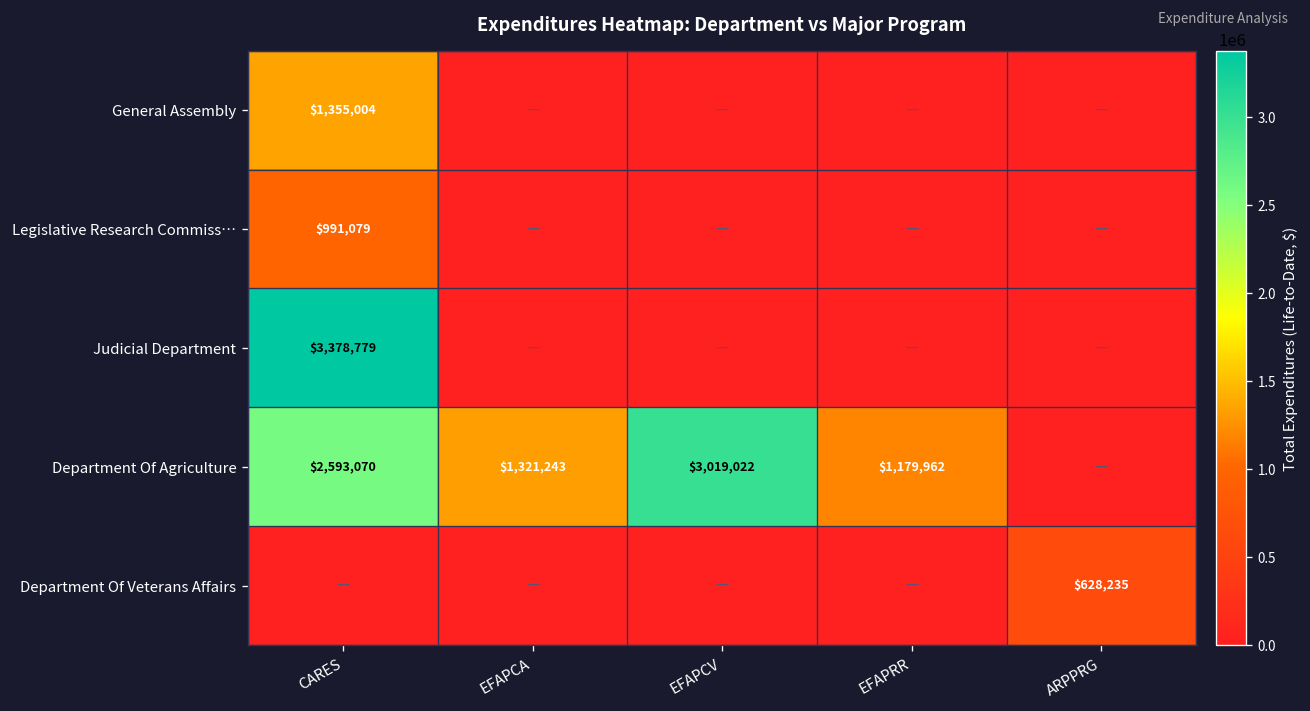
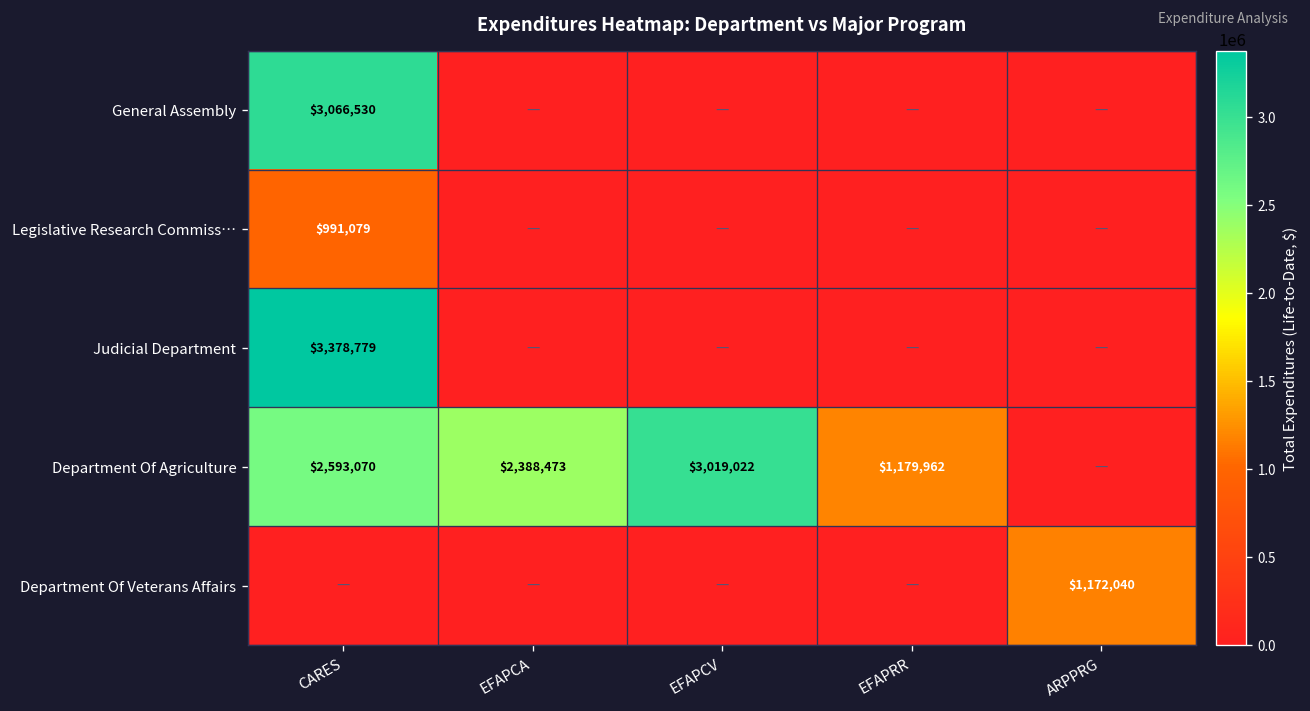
General Assembly, CARES: $1,355,004 -> $3,066,530
Department Of Agriculture, EFAPCA: $1,321,243 -> $2,388,473
Department Of Veterans Affairs, ARPPRG: $628,235 -> $1,172,040
